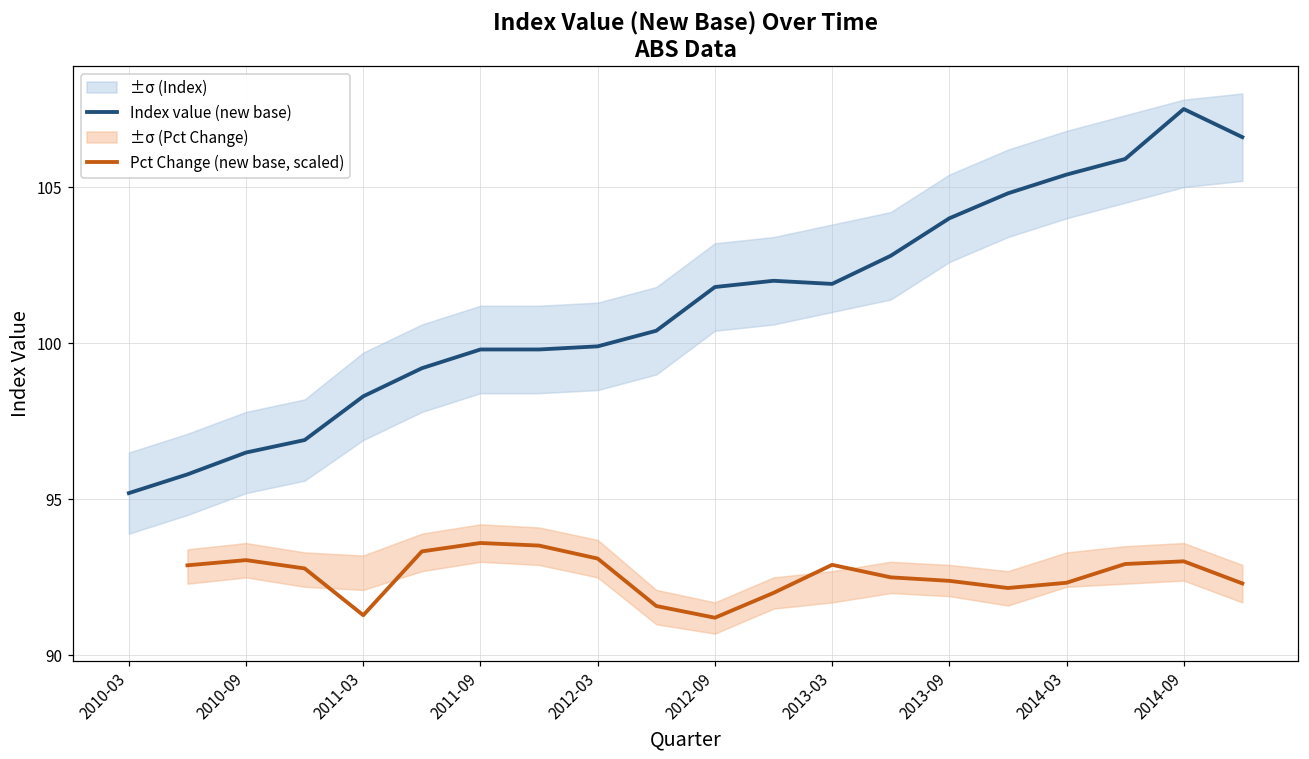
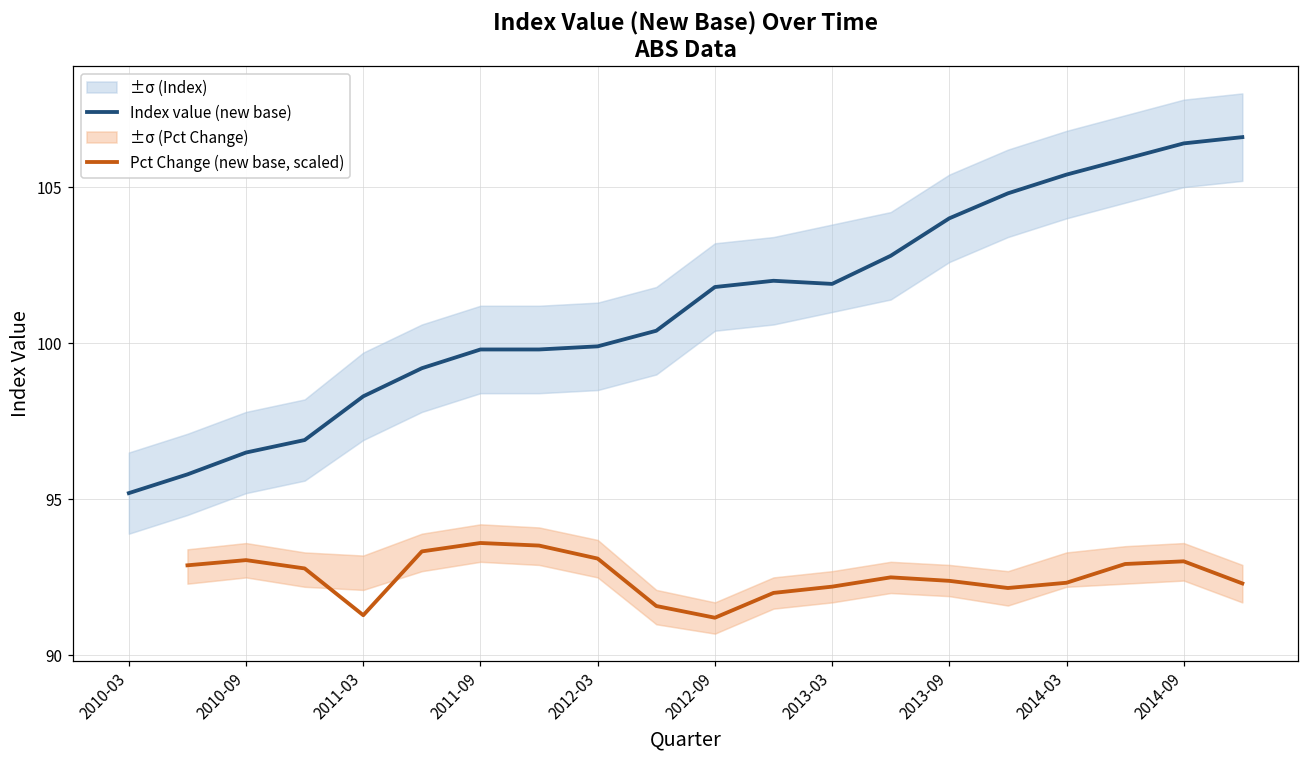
Pct Change (new base, scaled), 2013-03: 92.9 -> 92.2
Index value (new base), 2014-09: 107.5 -> 106.4
